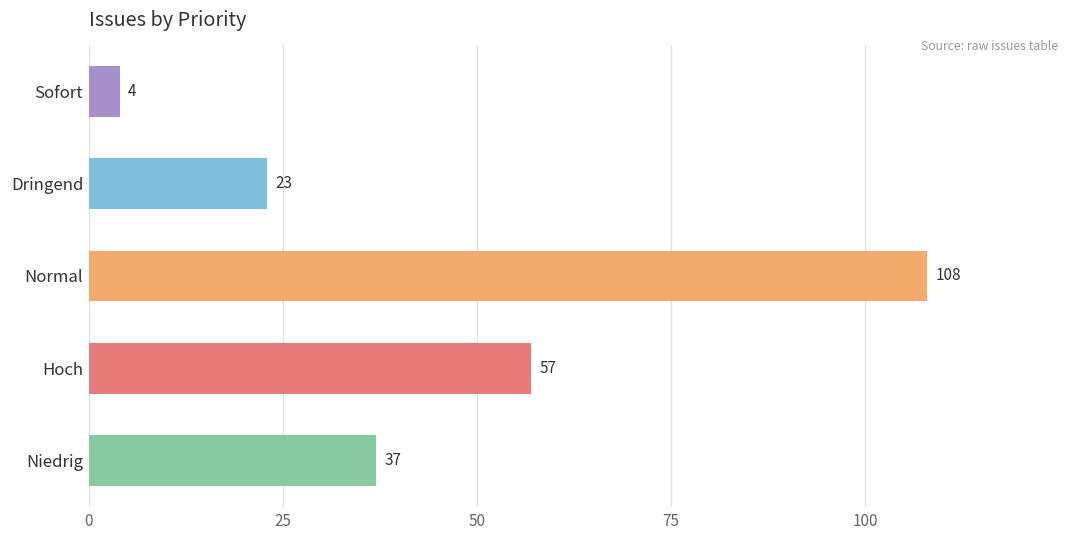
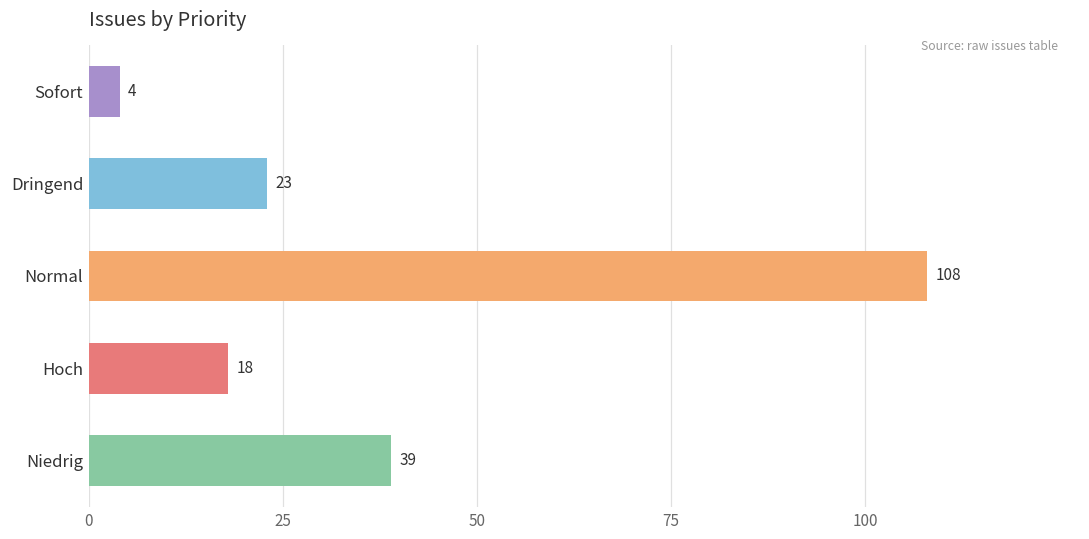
Hoch: 57 -> 18
Niedrig: 37 -> 39
